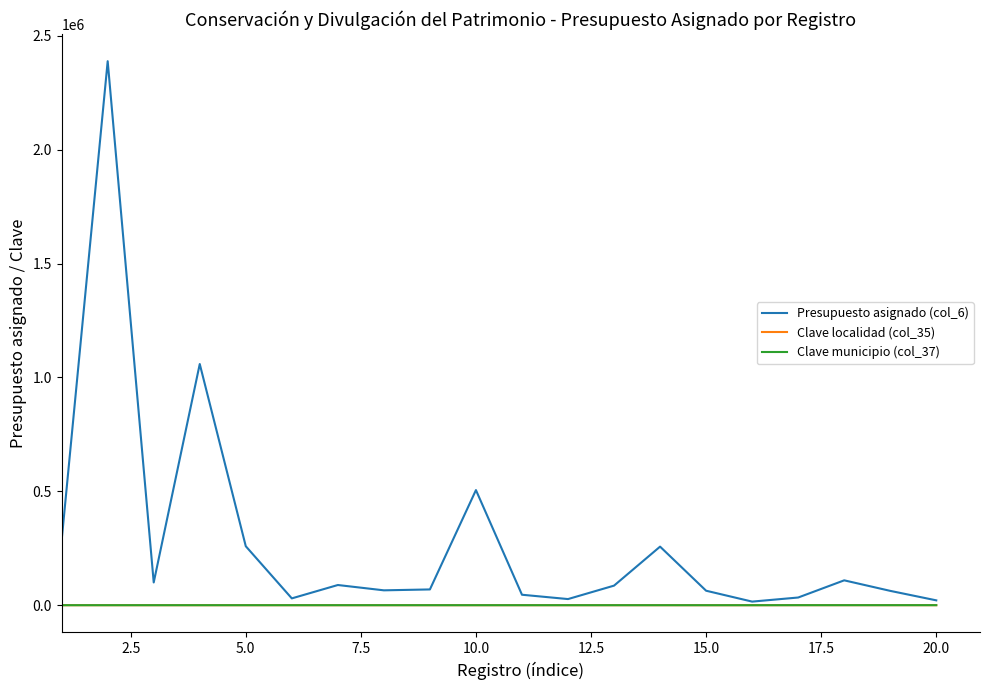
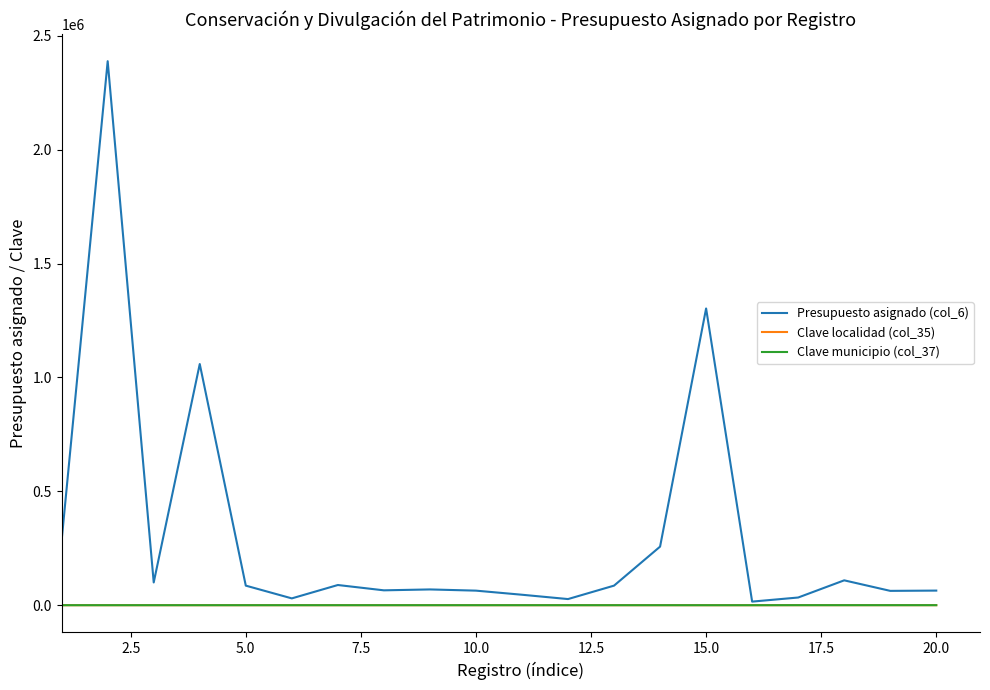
Presupuesto asignado (col_6), 5.0: 260000 -> 90000
Presupuesto asignado (col_6), 10.0: 510000 -> 60000
Presupuesto asignado (col_6), 15.0: 60000 -> 1300000
Presupuesto asignado (col_6), 20.0: 20000 -> 60000
